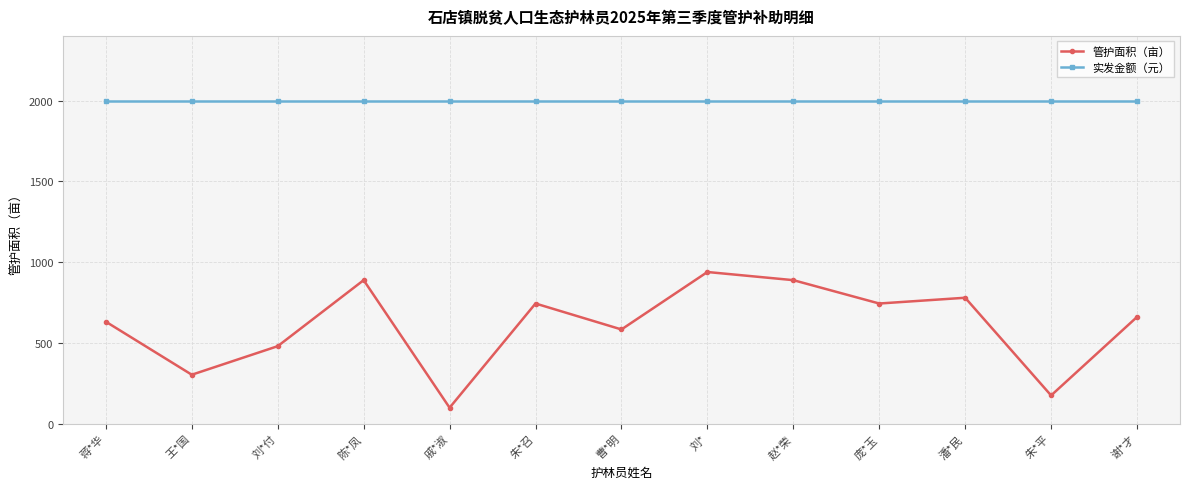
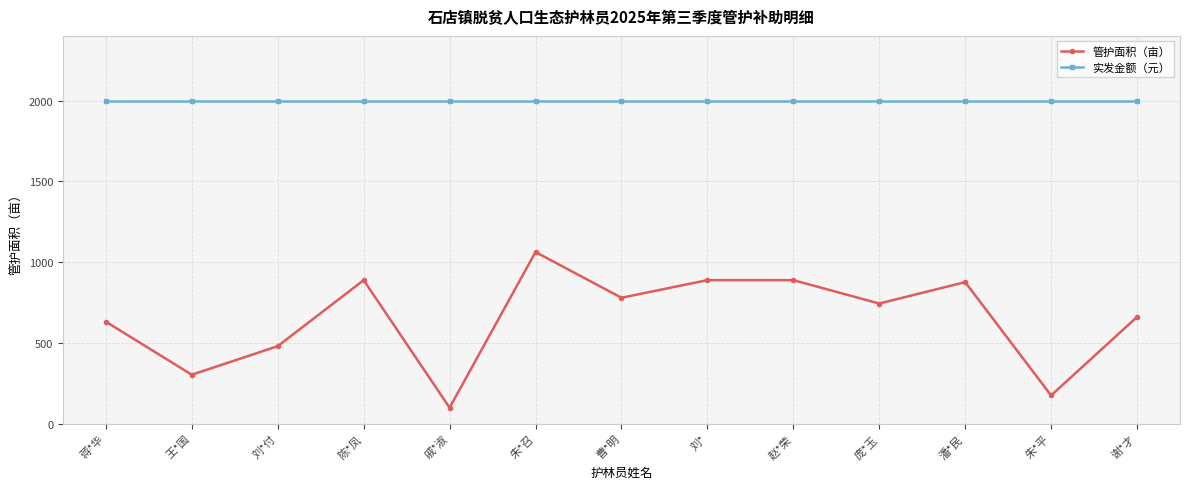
管护面积（亩）, 朱*召: 740 -> 1060
管护面积（亩）, 曹*明: 580 -> 780
管护面积（亩）, 刘*: 940 -> 890
管护面积（亩）, 潘*民: 780 -> 880
